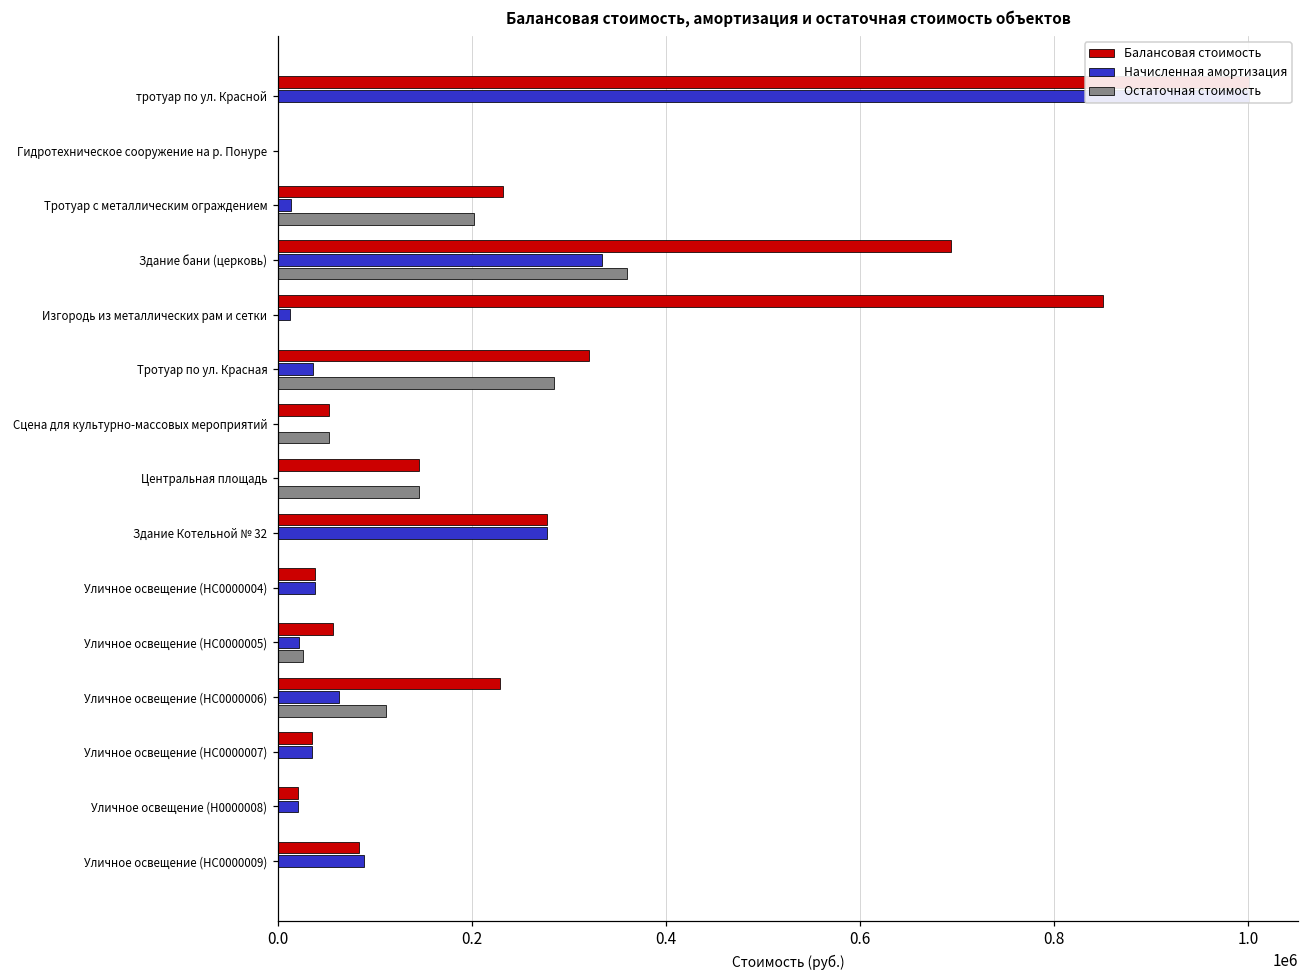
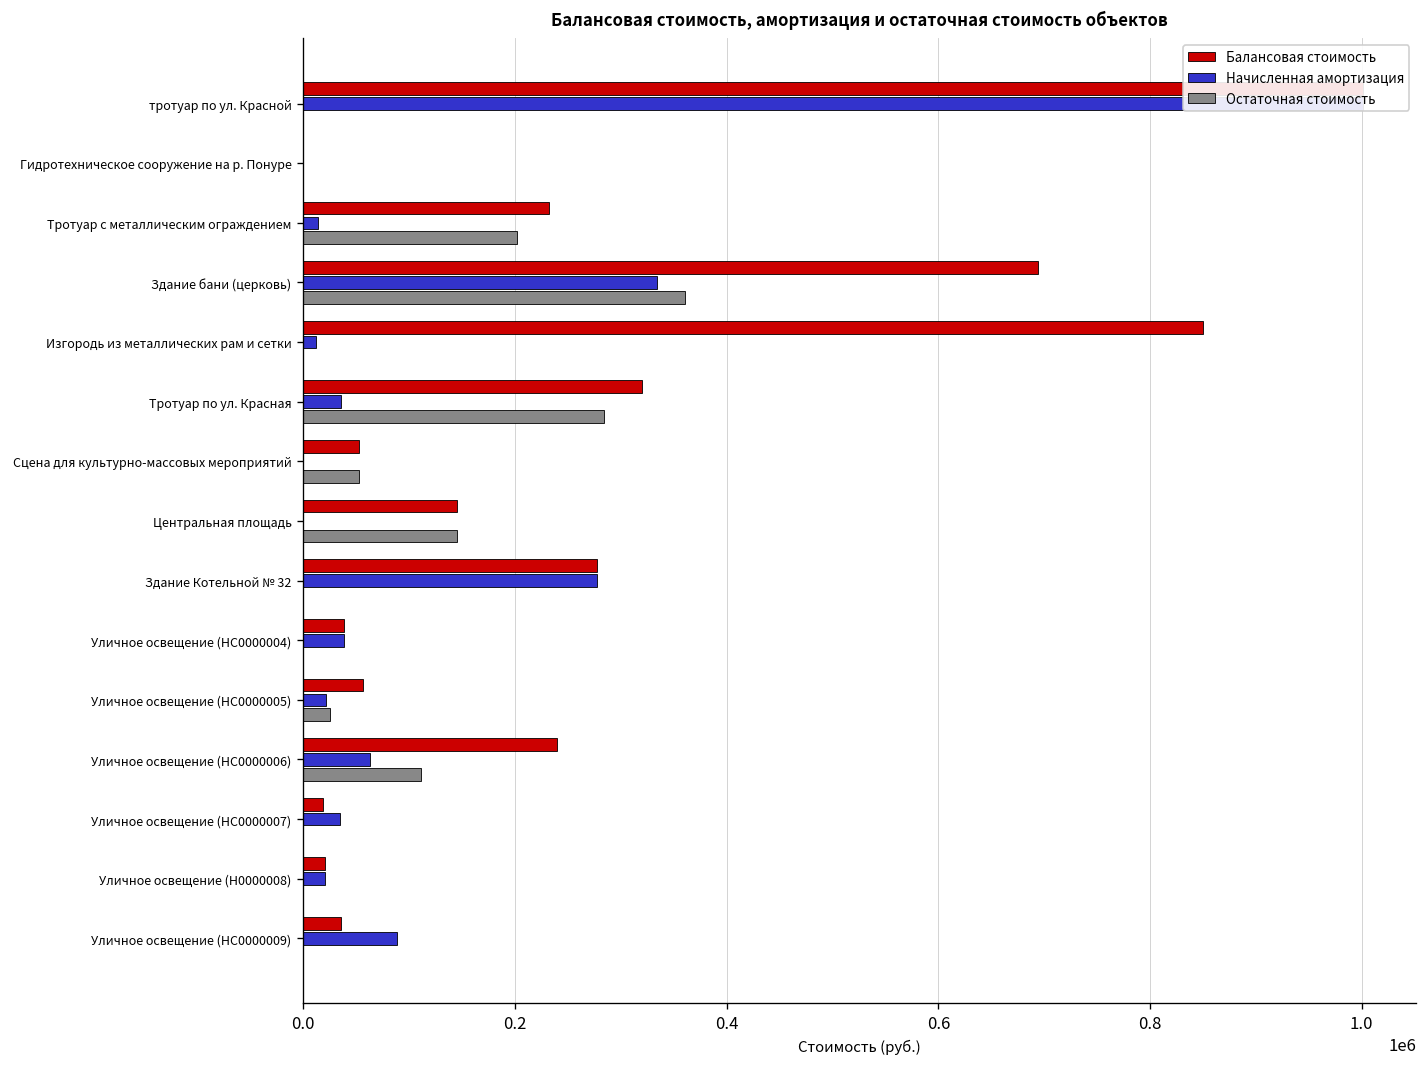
Балансовая стоимость, Уличное освещение (НС0000006): 230000 -> 240000
Балансовая стоимость, Уличное освещение (НС0000007): 30000 -> 20000
Балансовая стоимость, Уличное освещение (НС0000009): 80000 -> 40000
